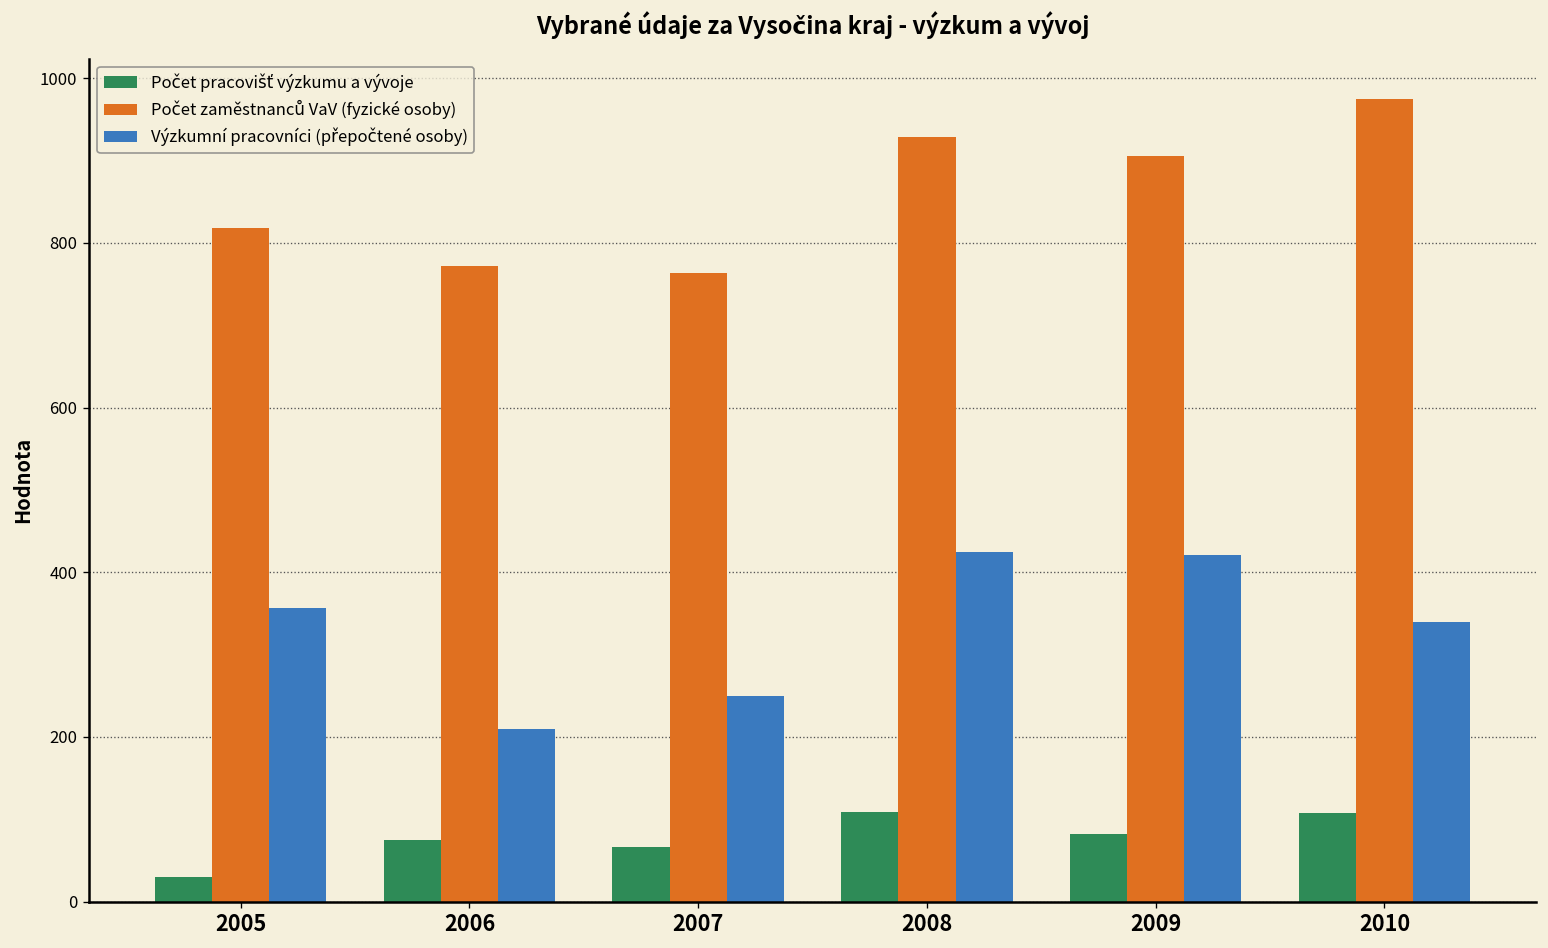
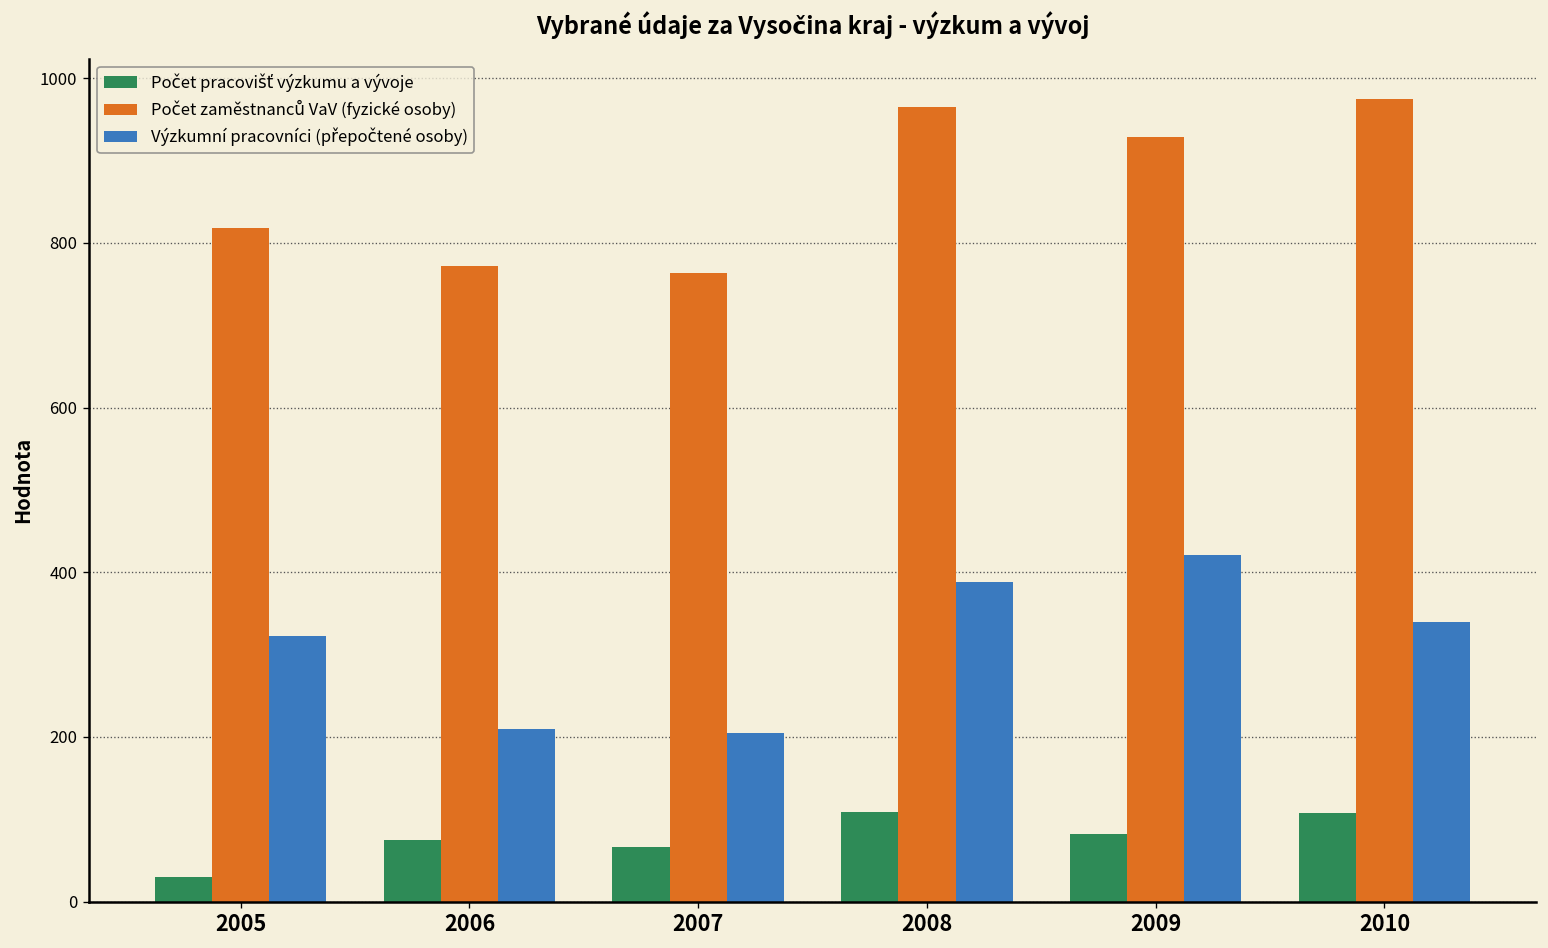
Výzkumní pracovníci (přepočtené osoby), 2005: 360 -> 320
Výzkumní pracovníci (přepočtené osoby), 2007: 250 -> 200
Počet zaměstnanců VaV (fyzické osoby), 2008: 930 -> 970
Výzkumní pracovníci (přepočtené osoby), 2008: 420 -> 390
Počet zaměstnanců VaV (fyzické osoby), 2009: 910 -> 930
